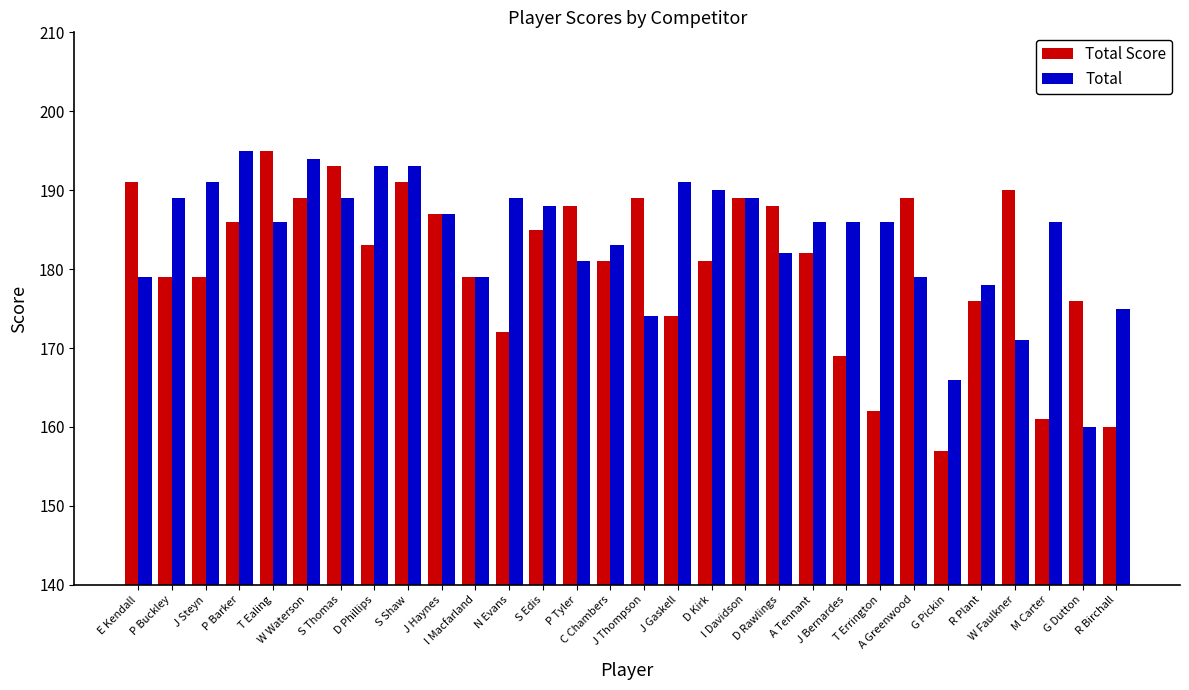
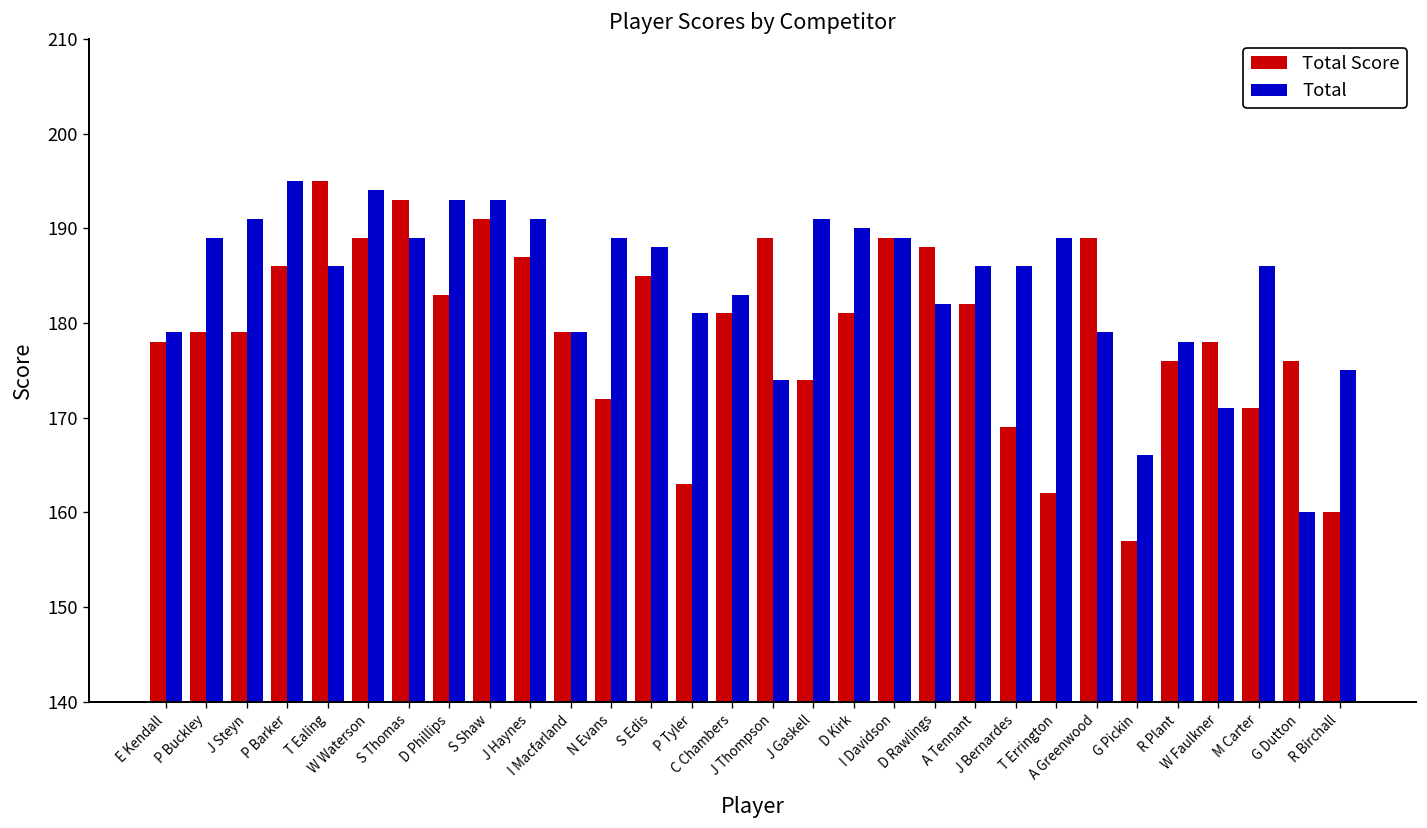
Total Score, E Kendall: 191 -> 178
Total, J Haynes: 187 -> 191
Total Score, P Tyler: 188 -> 163
Total, T Errington: 186 -> 189
Total Score, W Faulkner: 190 -> 178
Total Score, M Carter: 161 -> 171
